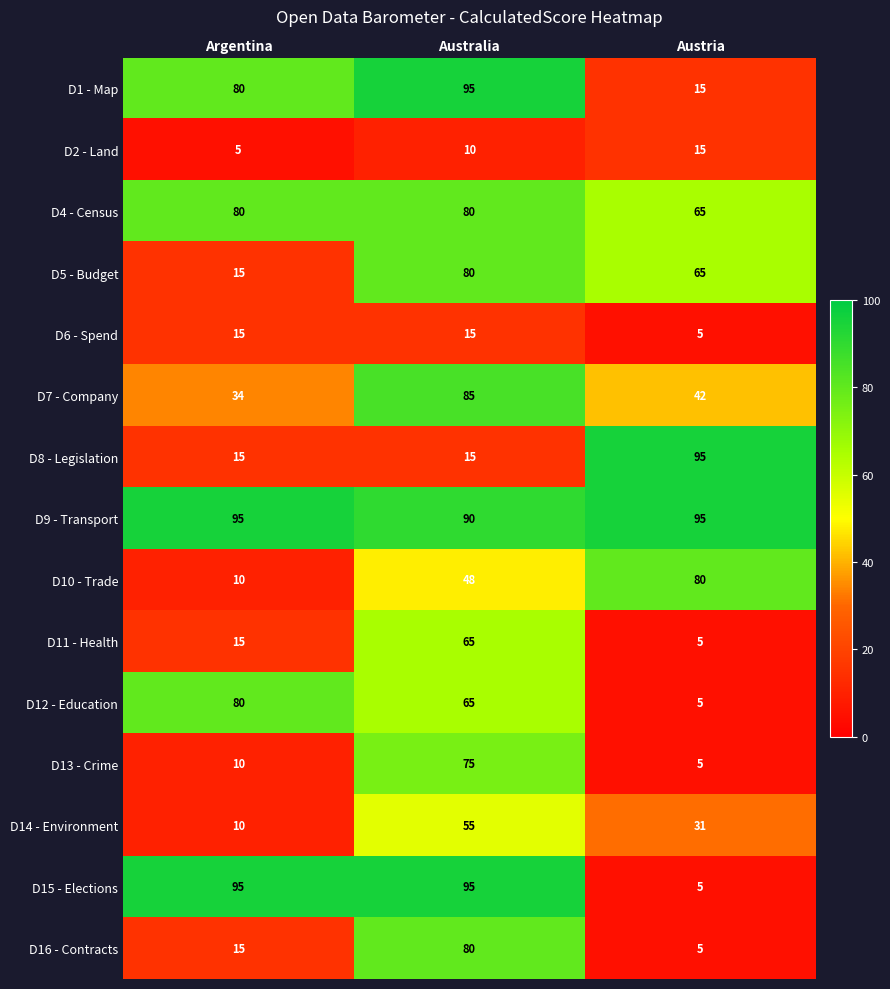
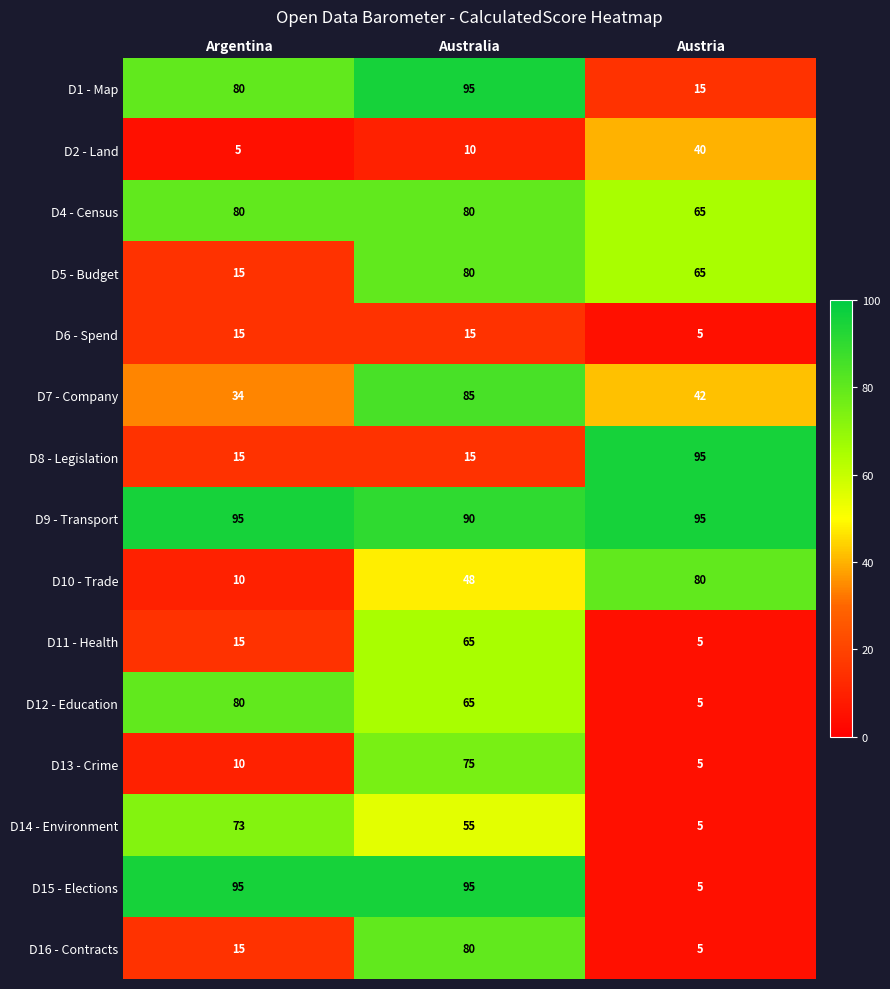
D2 - Land, Austria: 15 -> 40
D14 - Environment, Argentina: 10 -> 73
D14 - Environment, Austria: 31 -> 5
